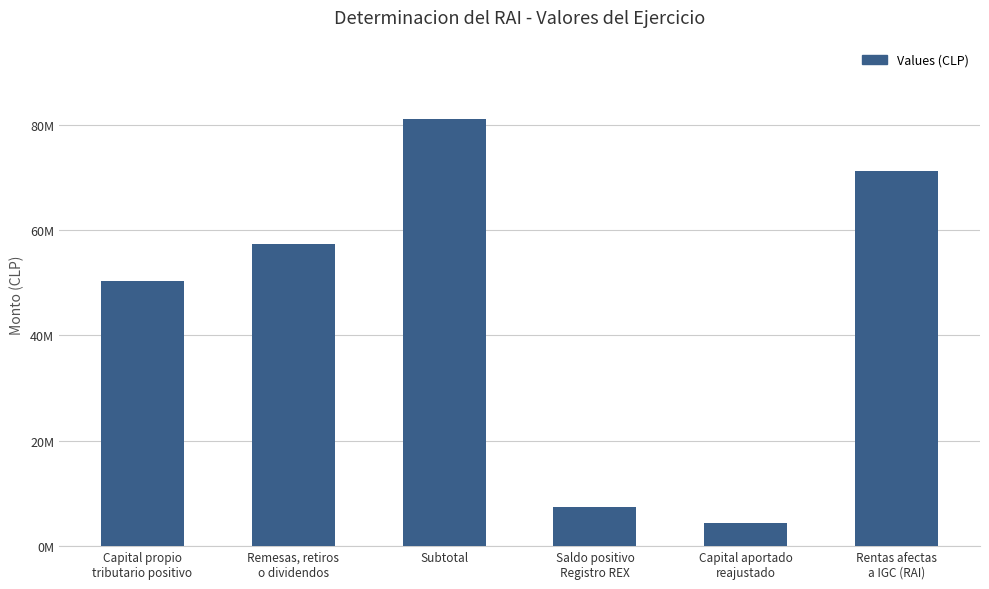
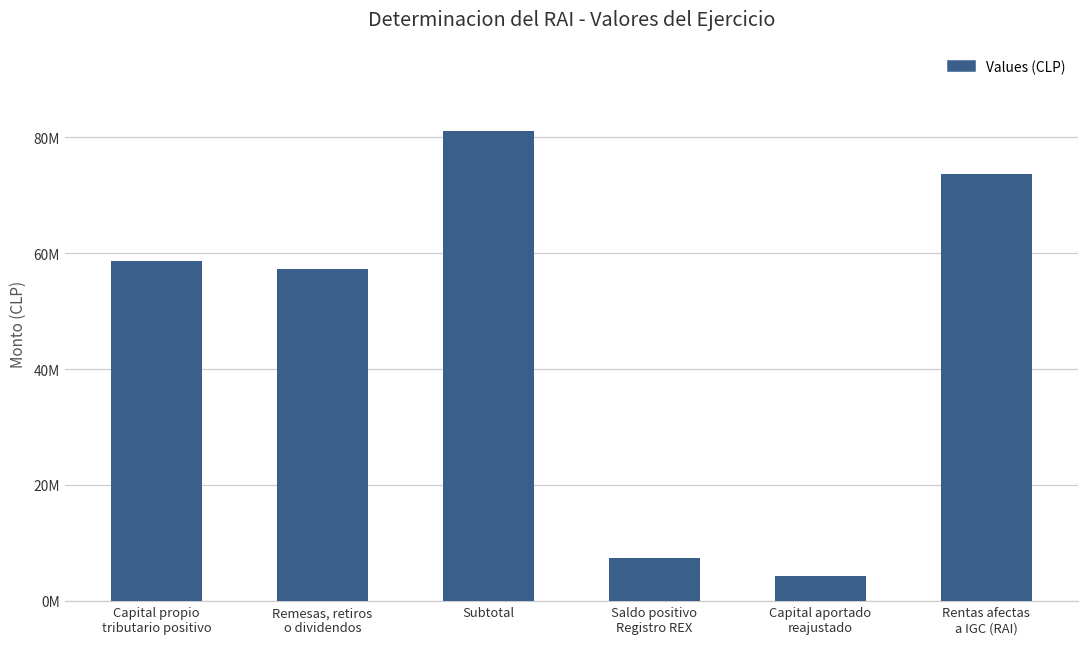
Capital propio tributario positivo: 50000000 -> 59000000
Rentas afectas a IGC (RAI): 71000000 -> 74000000
